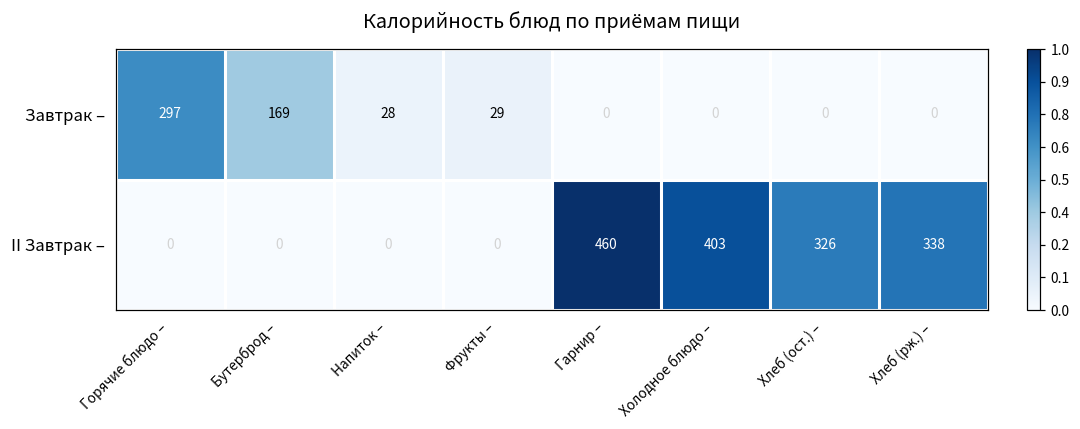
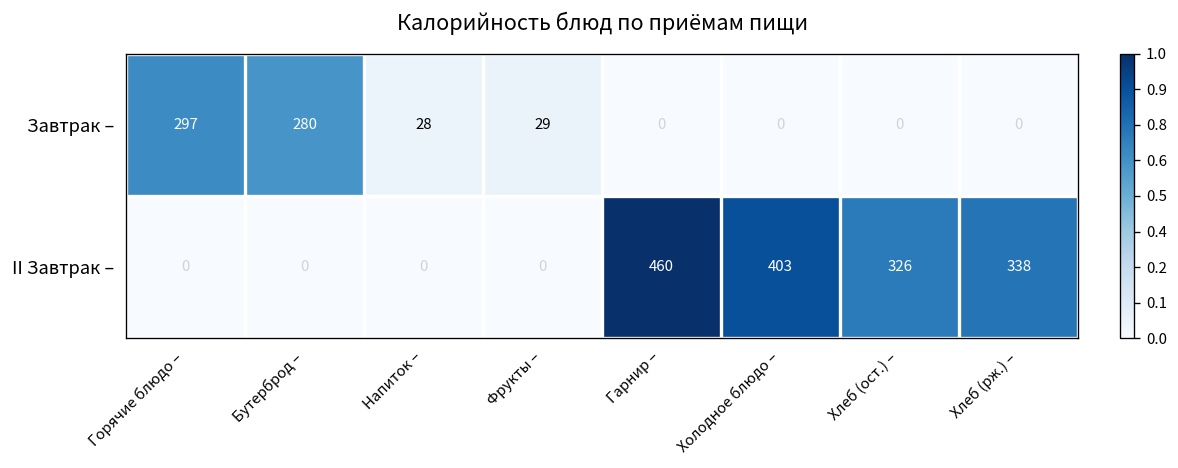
Завтрак –, Бутерброд –: 169 -> 280
